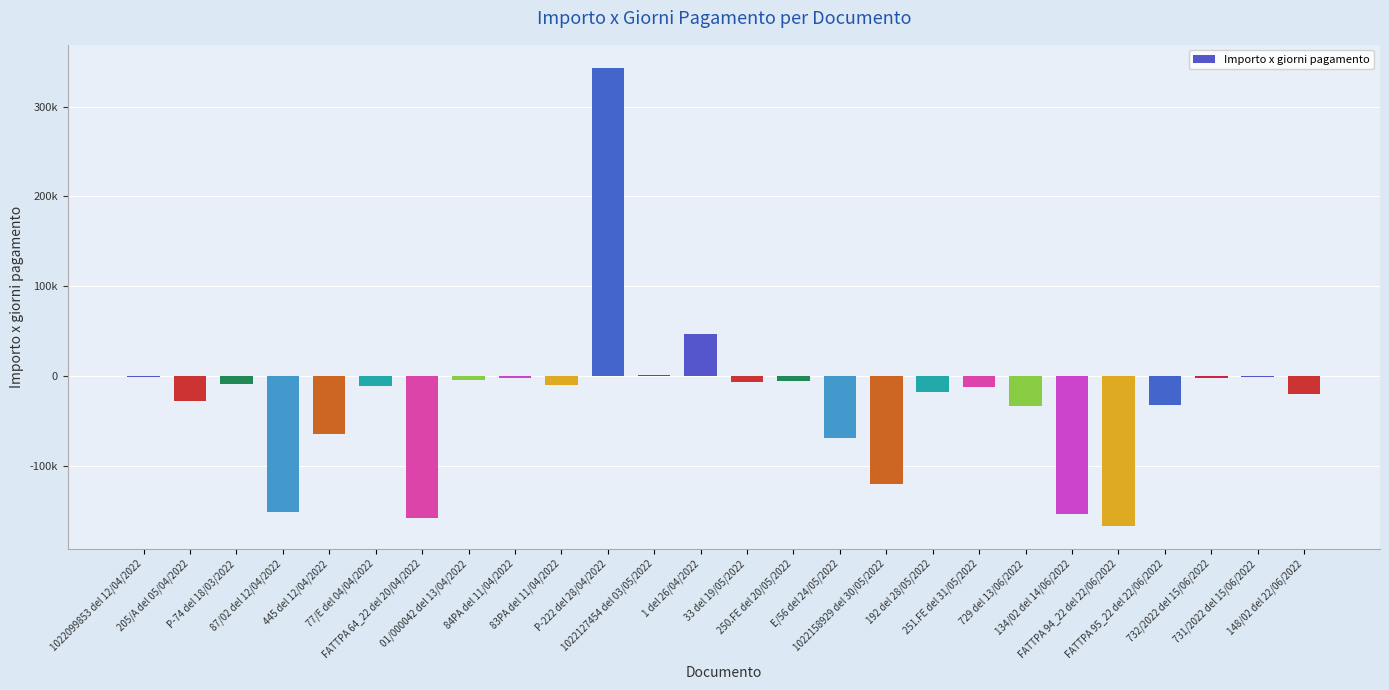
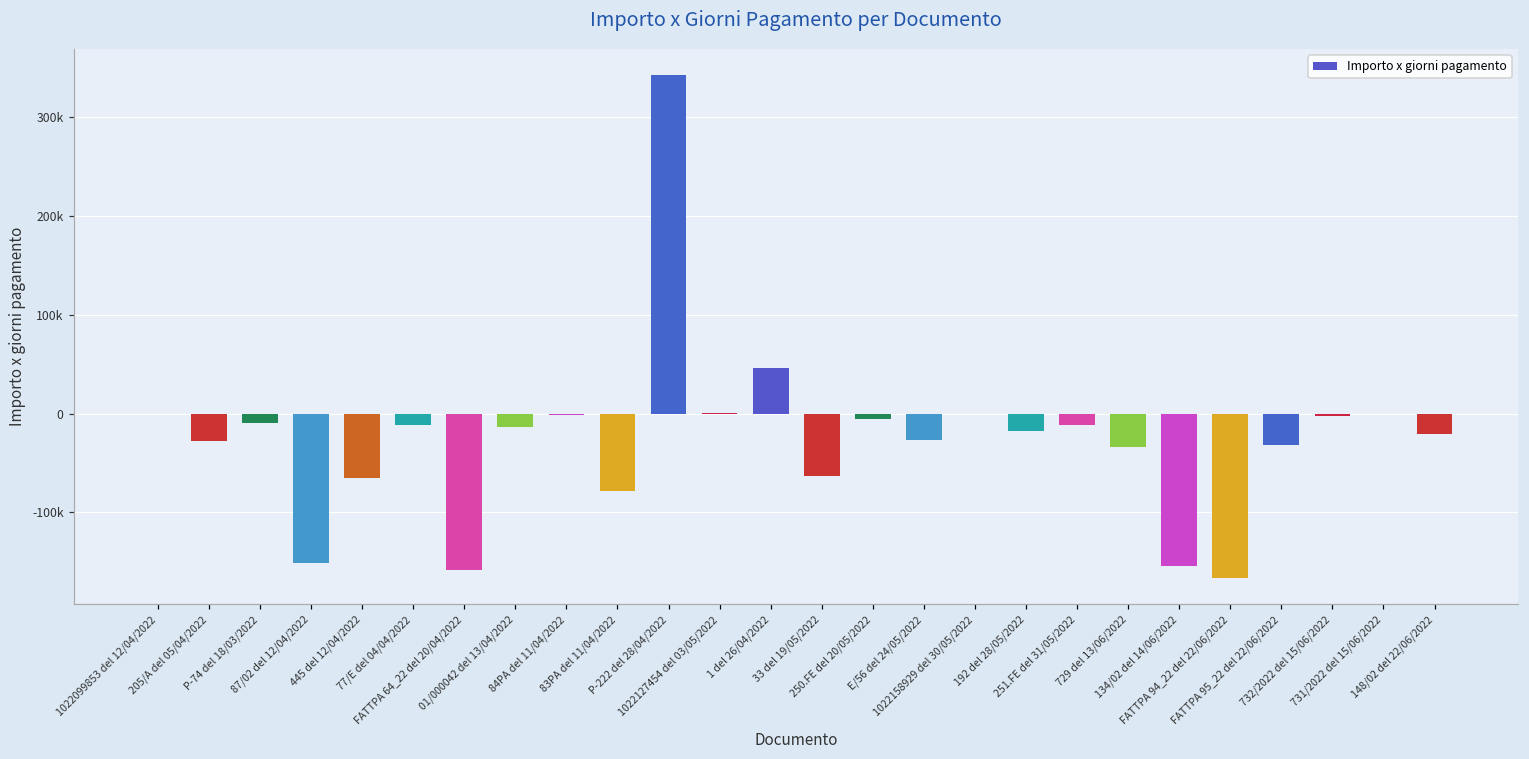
01/000042 del 13/04/2022: 0 -> -10000
83PA del 11/04/2022: -10000 -> -80000
33 del 19/05/2022: -10000 -> -60000
E/56 del 24/05/2022: -70000 -> -30000
1022158929 del 30/05/2022: -120000 -> 0
